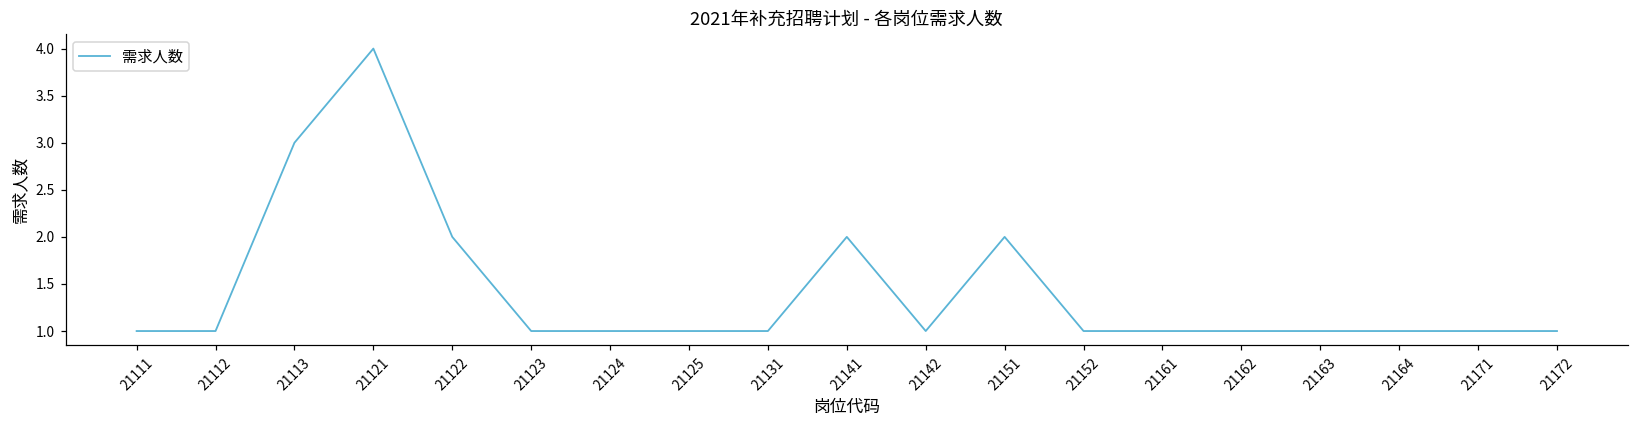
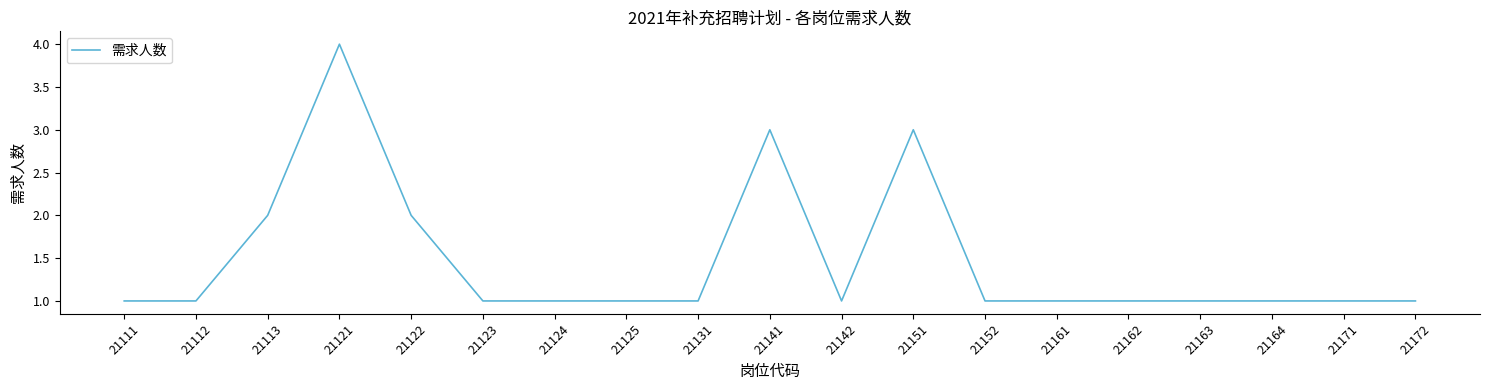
21113: 3 -> 2
21141: 2 -> 3
21151: 2 -> 3
